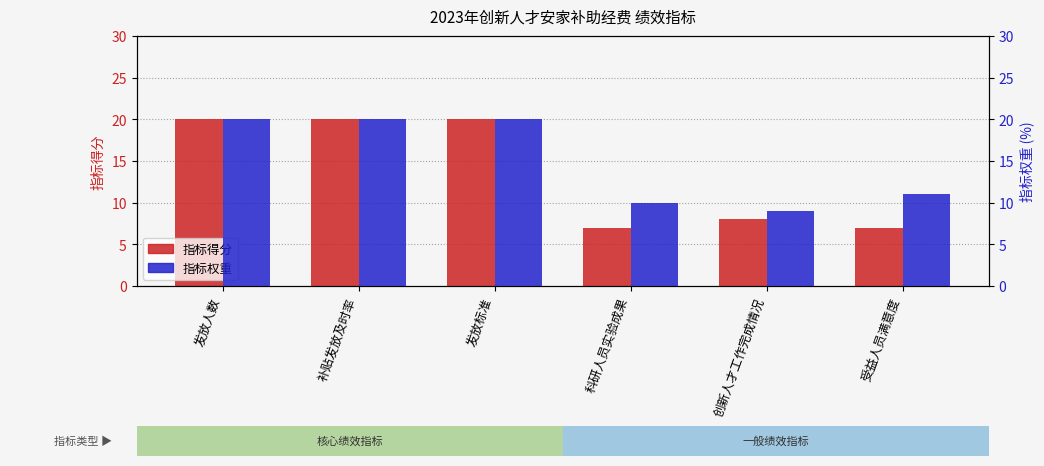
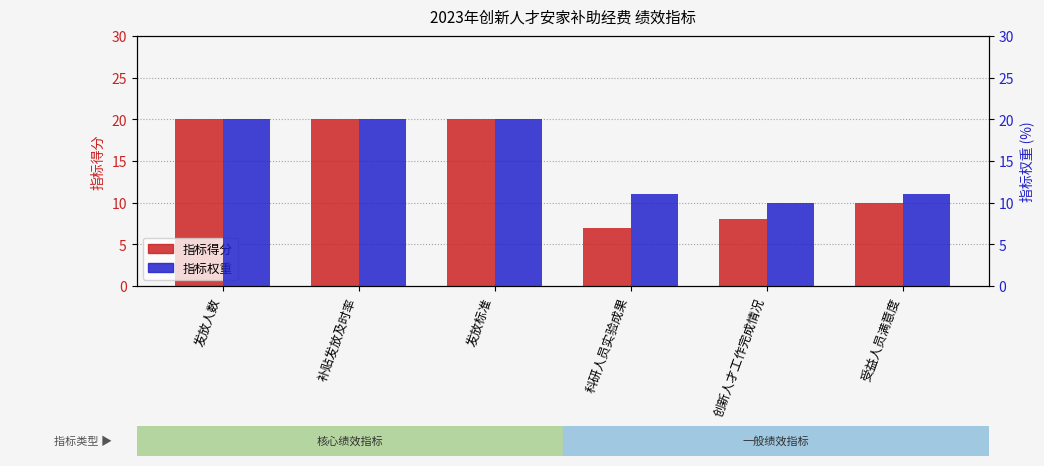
指标得分, 受益人员满意度: 7 -> 10
指标权重, 科研人员实验成果: 10 -> 11
指标权重, 创新人才工作完成情况: 9 -> 10
